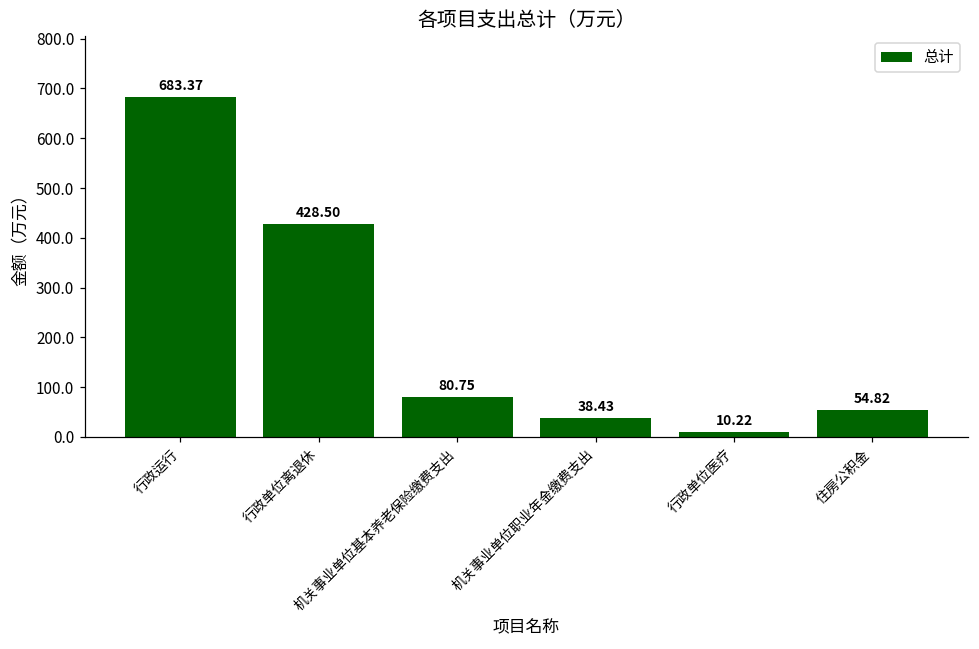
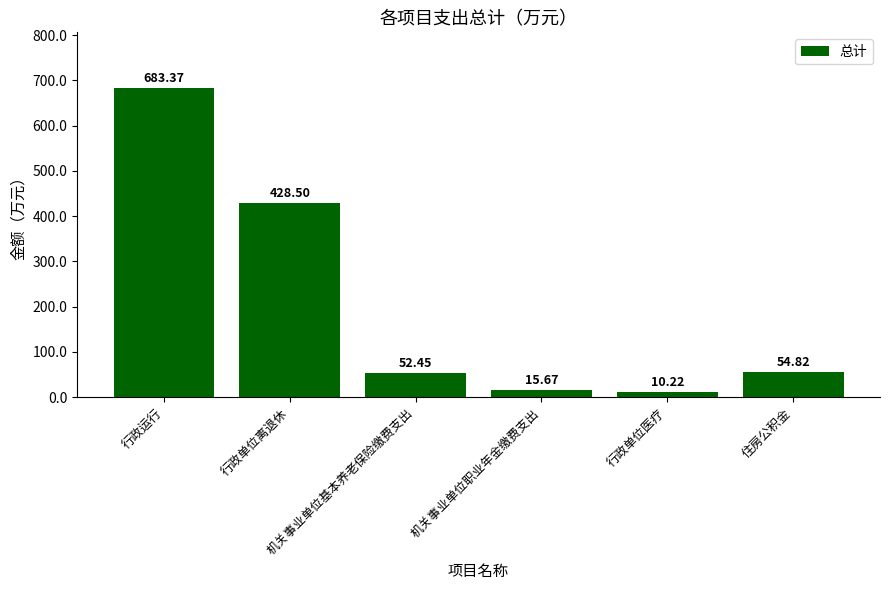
机关事业单位基本养老保险缴费支出: 80.75 -> 52.45
机关事业单位职业年金缴费支出: 38.43 -> 15.67
